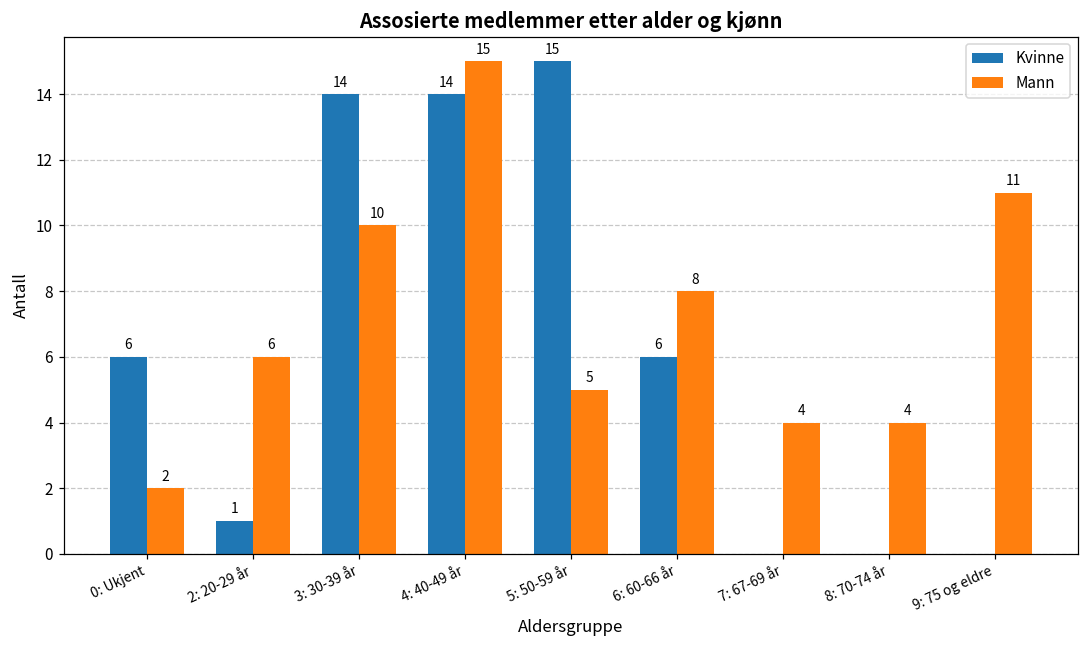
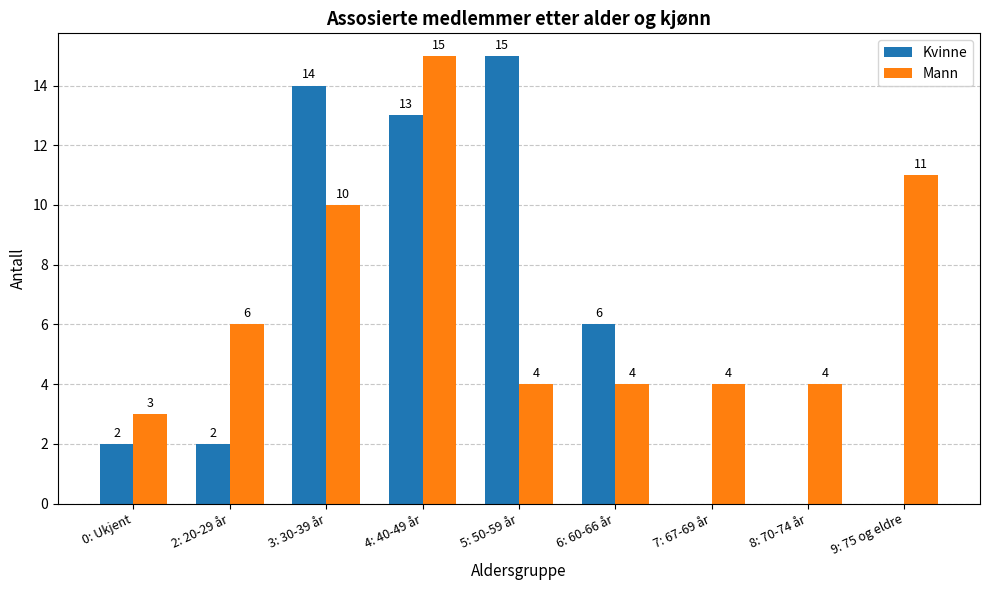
Kvinne, 0: Ukjent: 6 -> 2
Mann, 0: Ukjent: 2 -> 3
Kvinne, 2: 20-29 år: 1 -> 2
Kvinne, 4: 40-49 år: 14 -> 13
Mann, 5: 50-59 år: 5 -> 4
Mann, 6: 60-66 år: 8 -> 4
